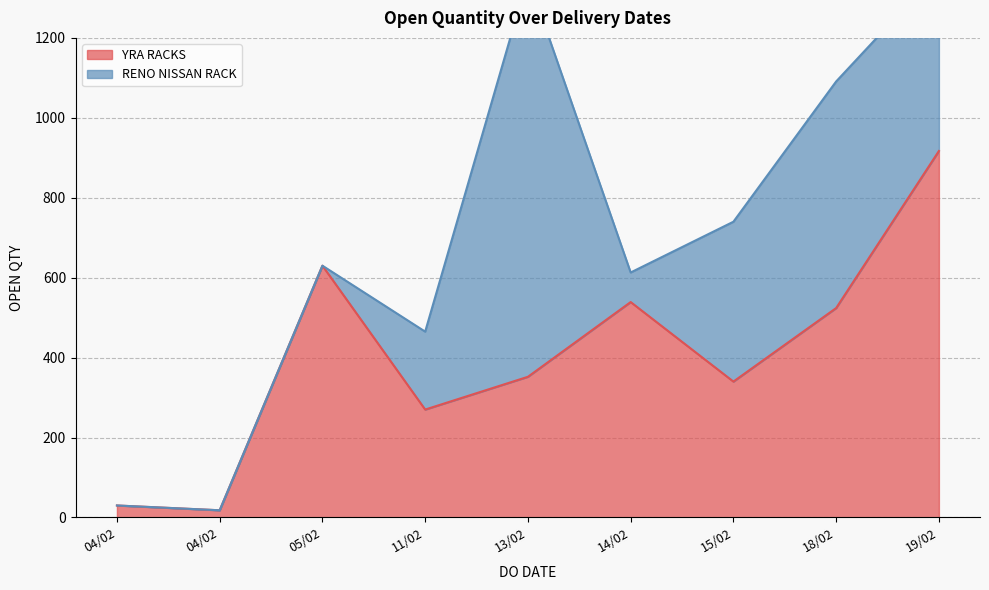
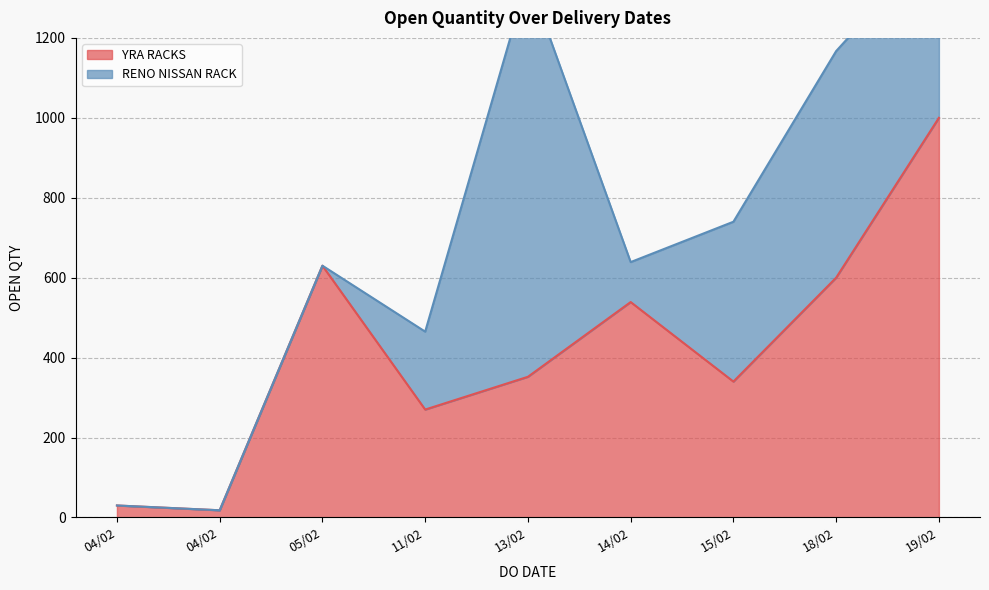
RENO NISSAN RACK, 14/02: 70 -> 100
YRA RACKS, 18/02: 520 -> 600
YRA RACKS, 19/02: 920 -> 1000
